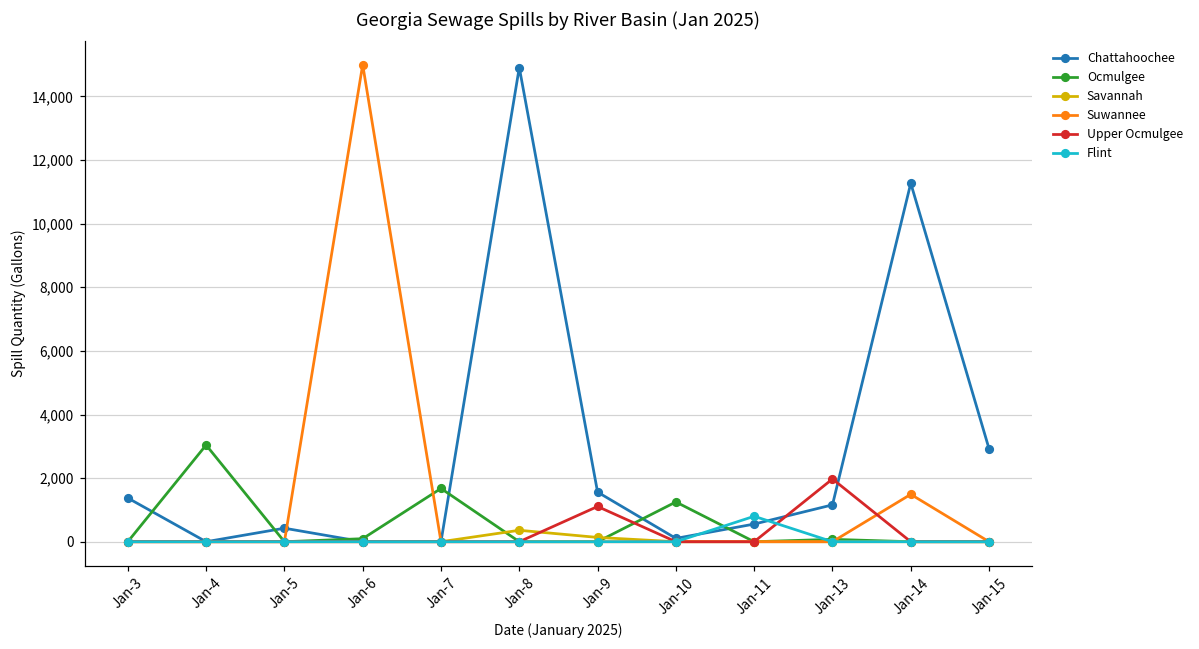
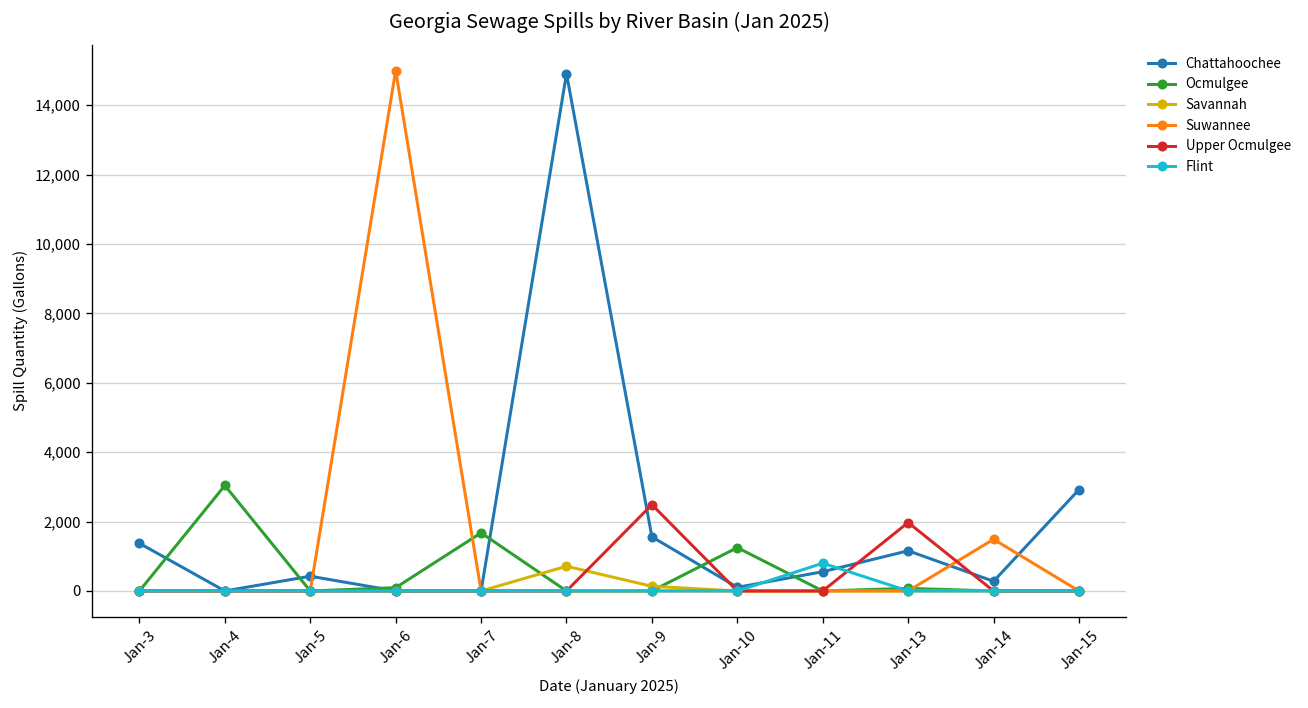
Savannah, Jan-8: 400 -> 700
Upper Ocmulgee, Jan-9: 1,100 -> 2,500
Chattahoochee, Jan-14: 11,300 -> 300
